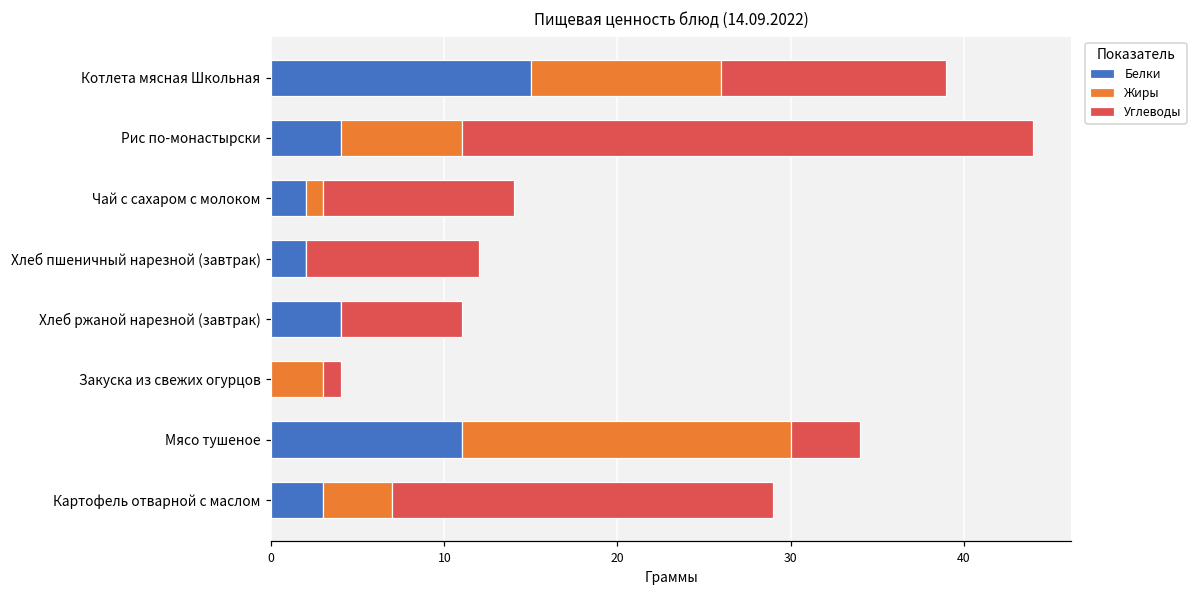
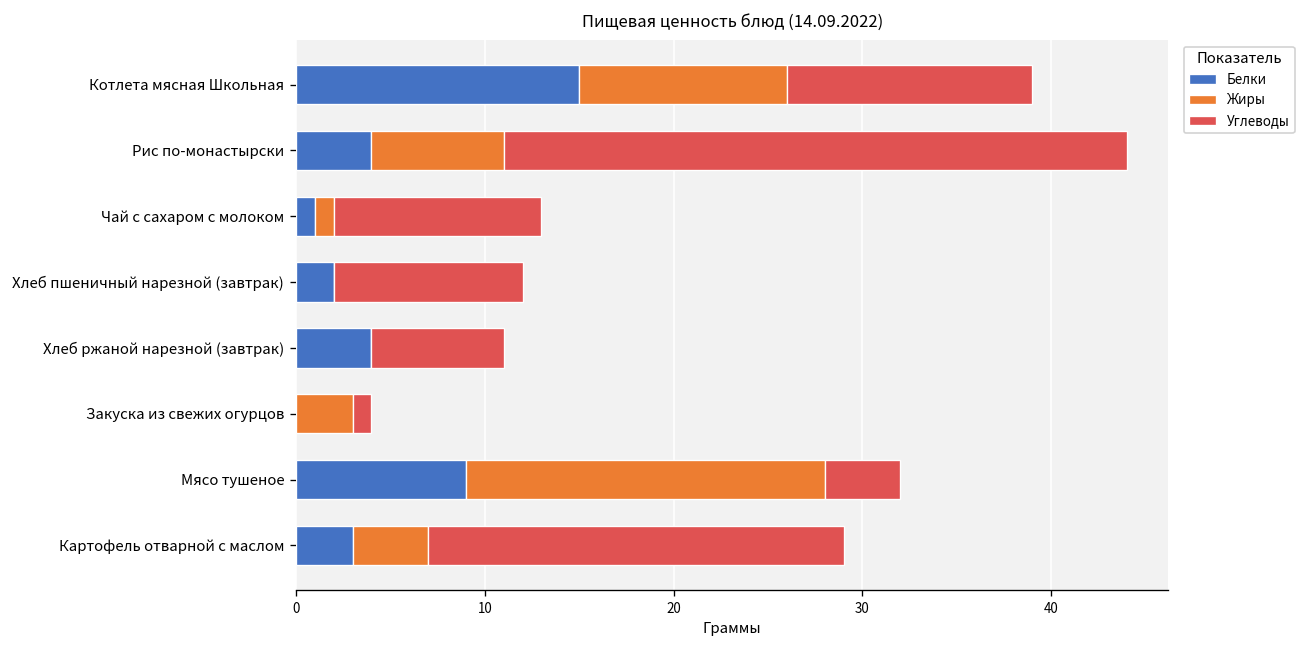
Белки, Чай с сахаром с молоком: 2 -> 1
Белки, Мясо тушеное: 11 -> 9
